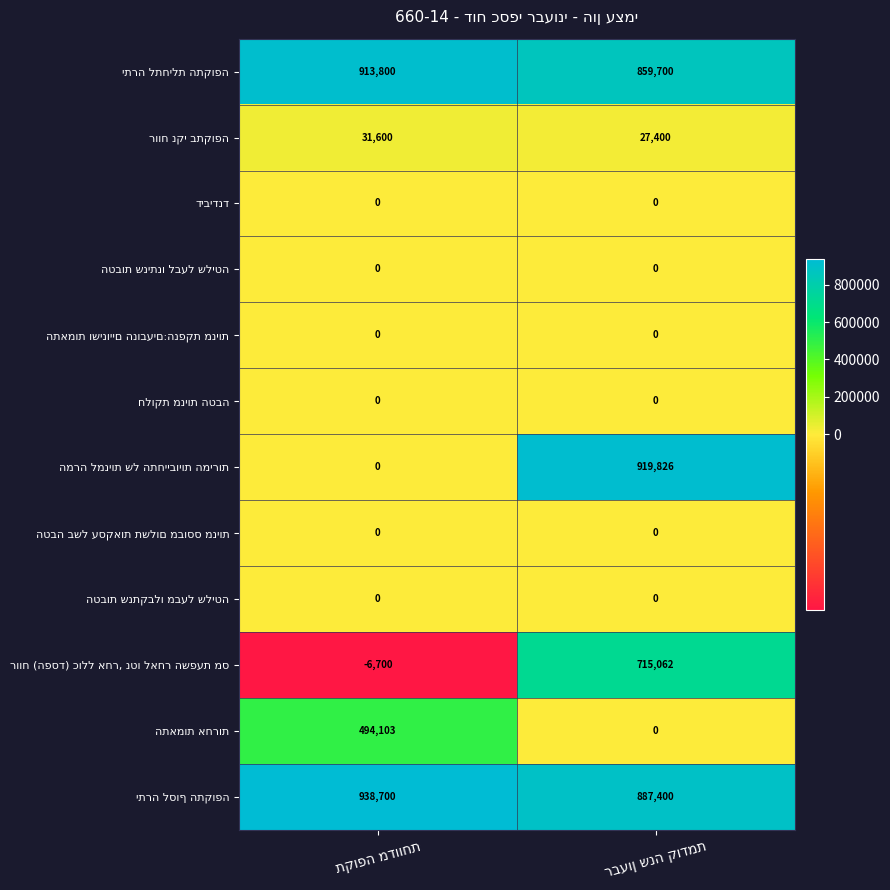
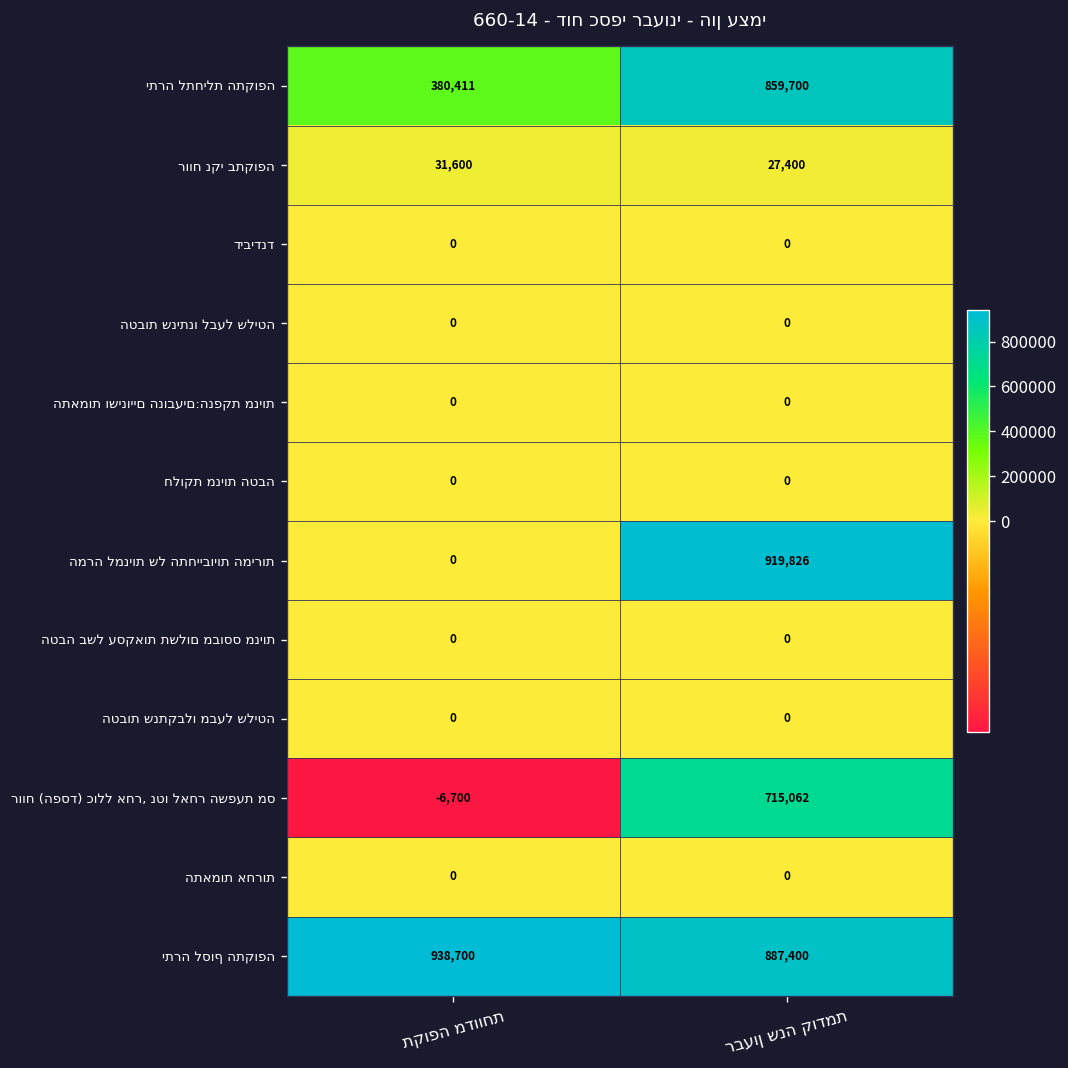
יתרה לתחילת התקופה, תקופה מדווחת: 913,800 -> 380,411
התאמות אחרות, תקופה מדווחת: 494,103 -> 0
